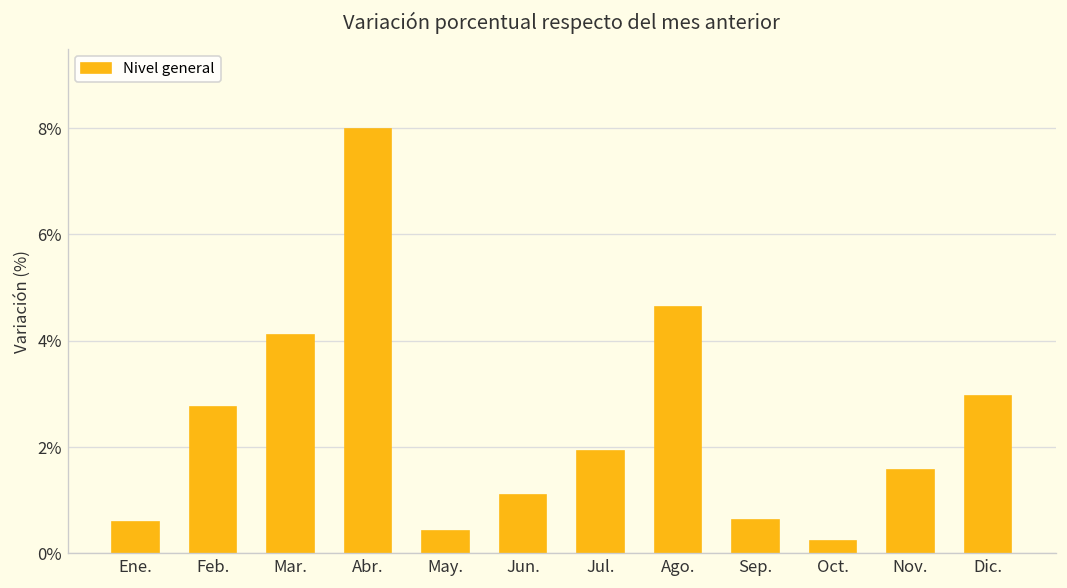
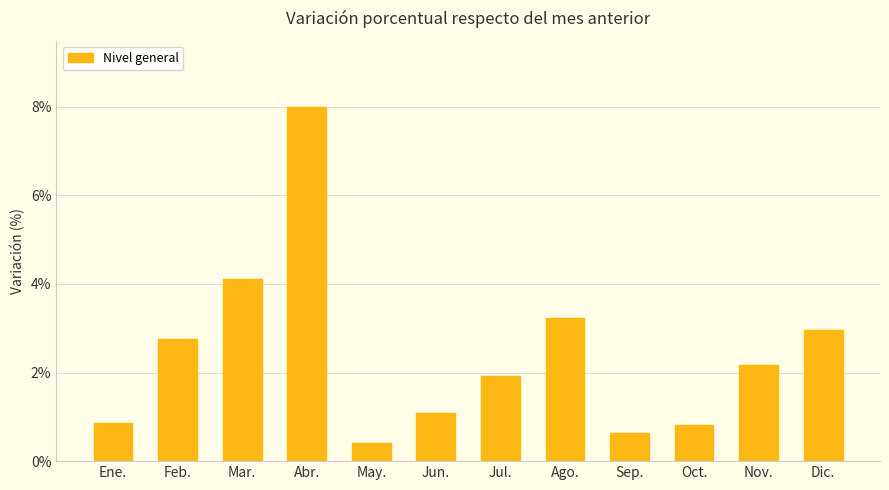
Ene.: 0.6% -> 0.9%
Ago.: 4.6% -> 3.2%
Oct.: 0.2% -> 0.8%
Nov.: 1.6% -> 2.2%
